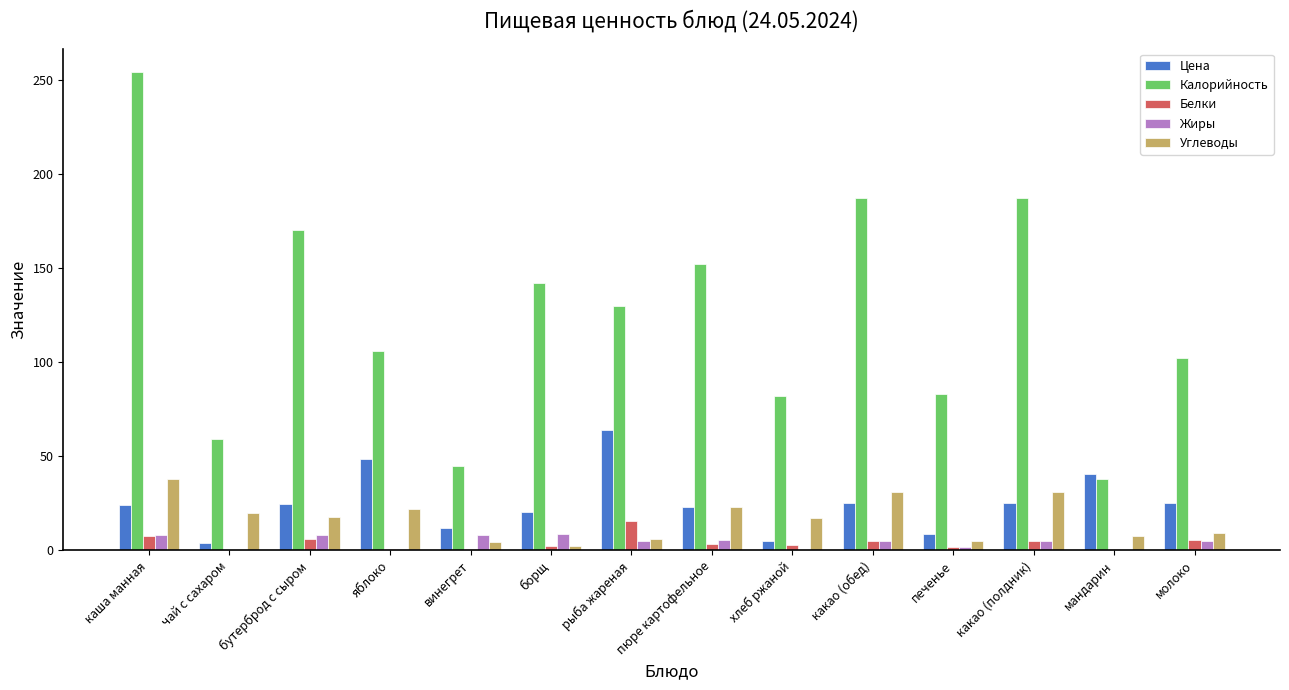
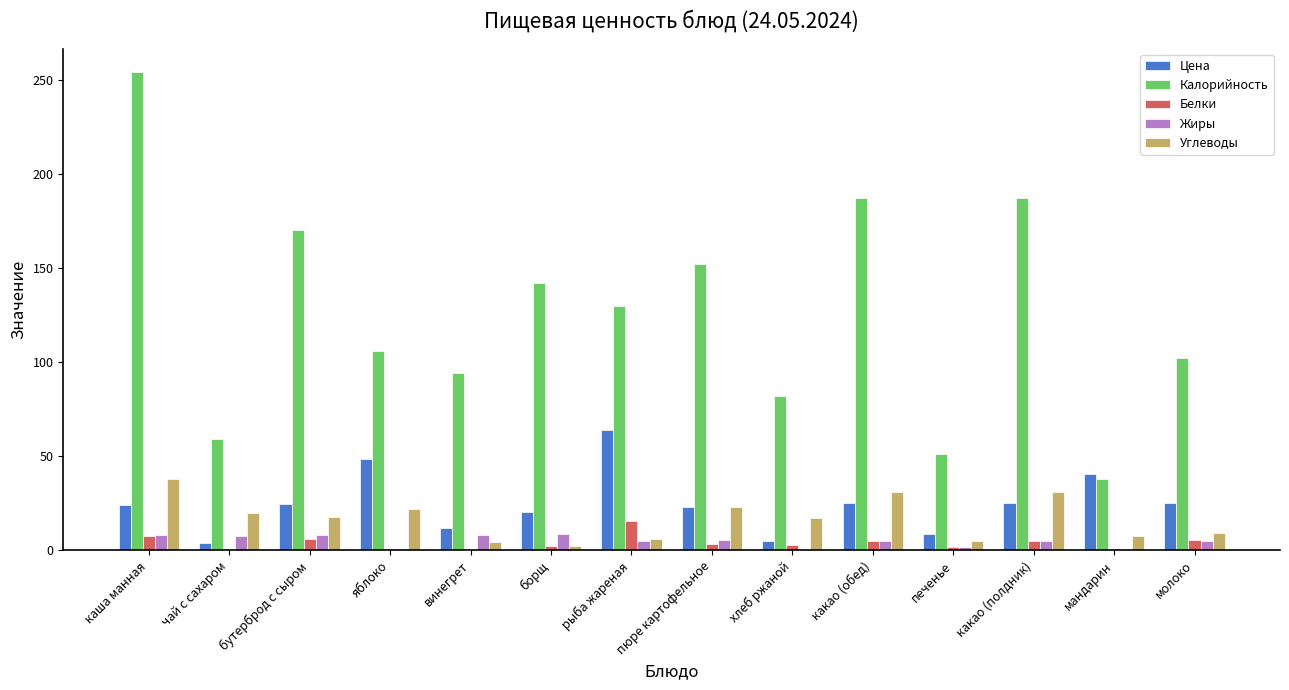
Жиры, чай с сахаром: 0 -> 8
Калорийность, винегрет: 45 -> 94
Калорийность, печенье: 83 -> 51
